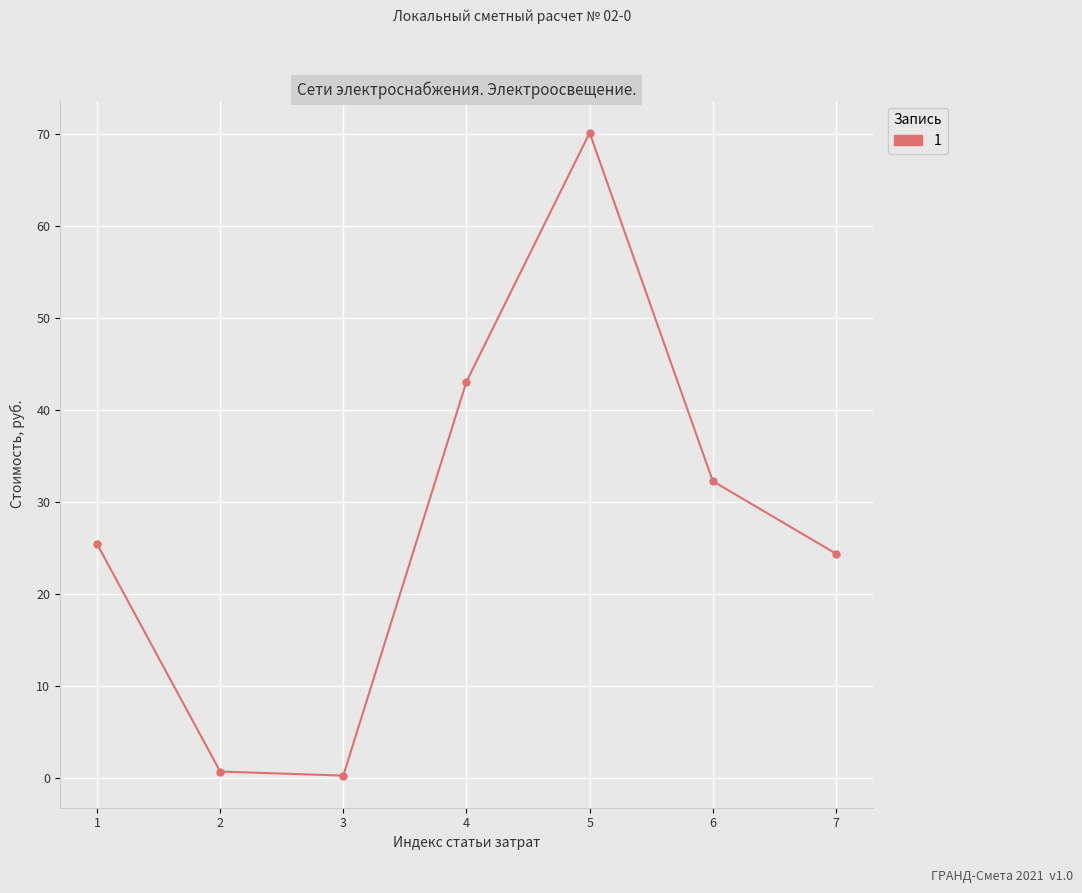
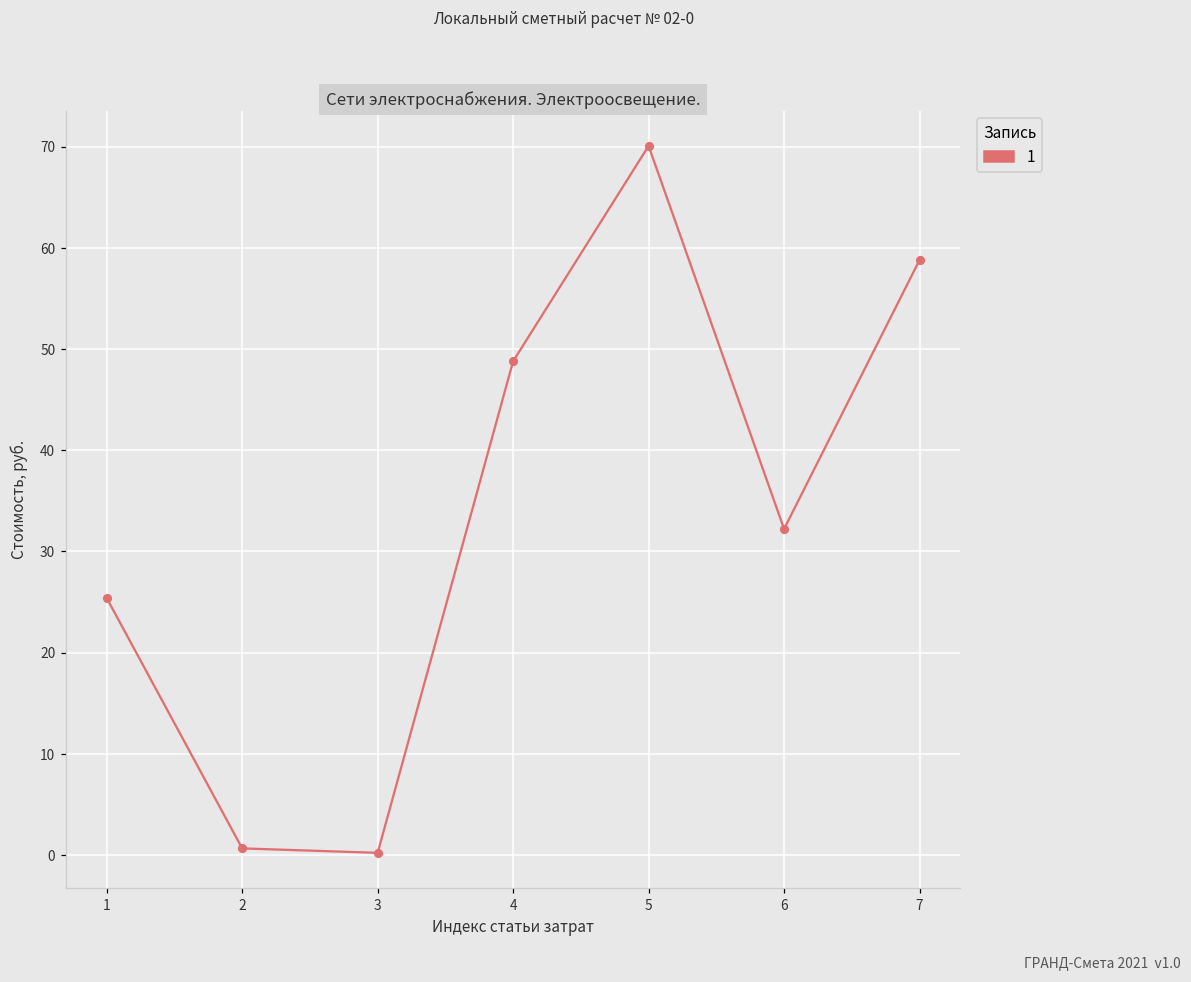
4: 43 -> 49
7: 24 -> 59
